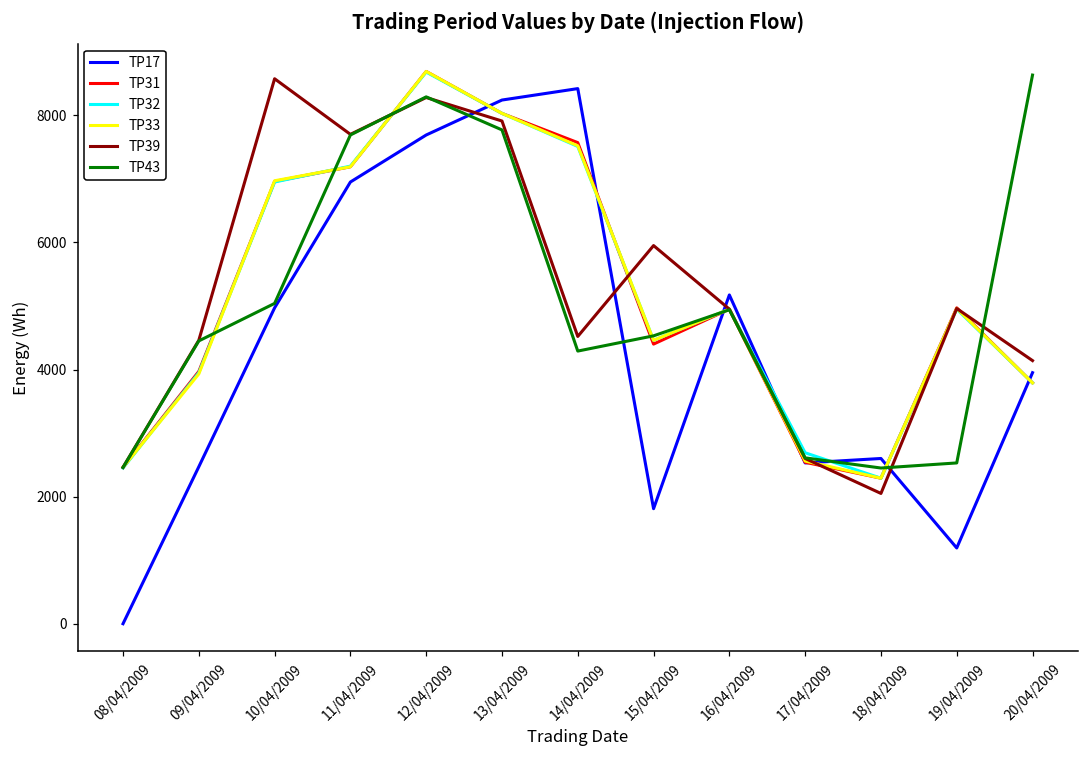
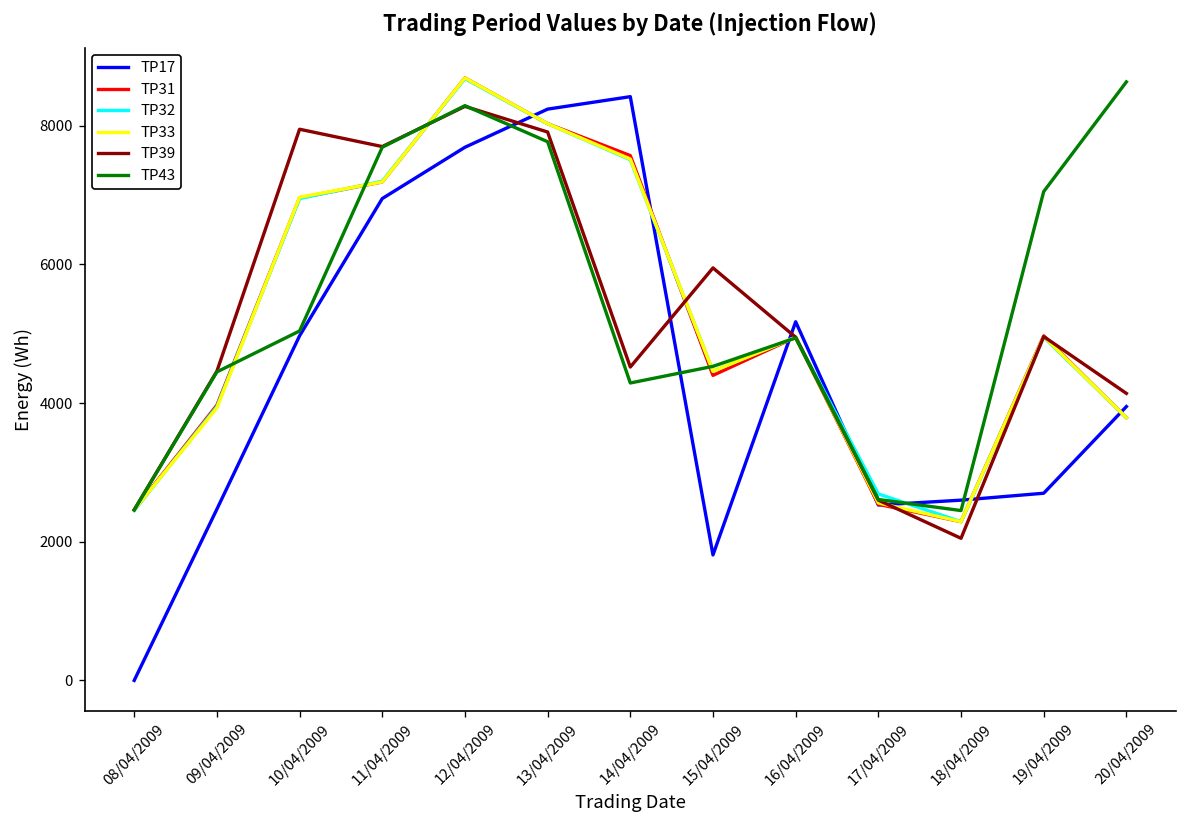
TP39, 10/04/2009: 8600 -> 8000
TP17, 19/04/2009: 1200 -> 2700
TP43, 19/04/2009: 2500 -> 7100
